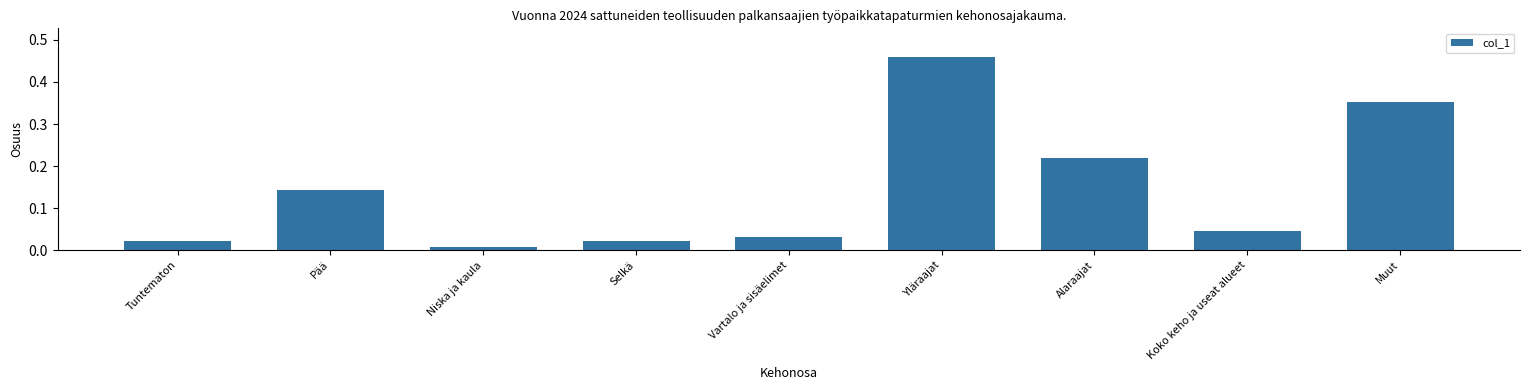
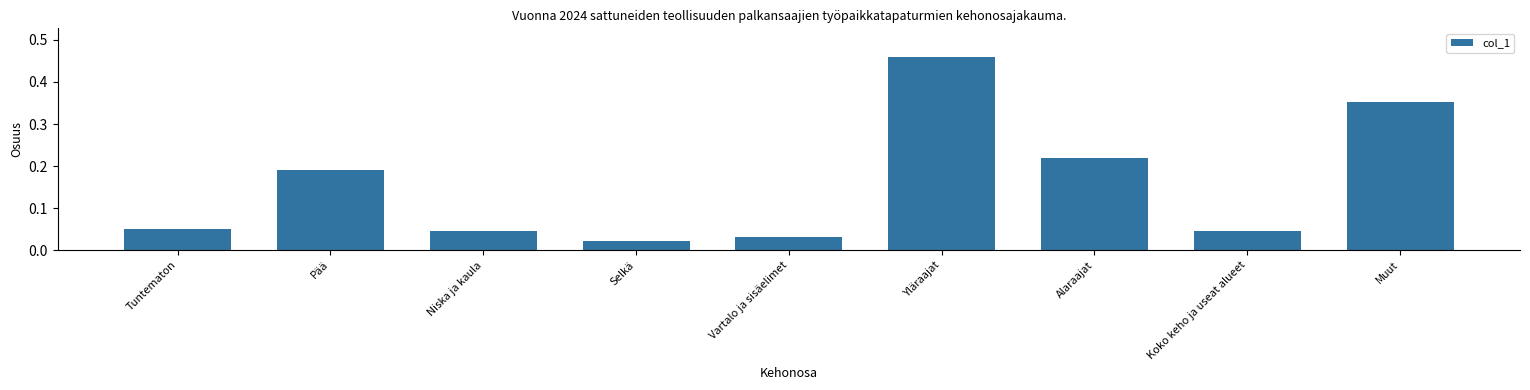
Tuntematon: 0.02 -> 0.05
Pää: 0.14 -> 0.19
Niska ja kaula: 0.01 -> 0.05
